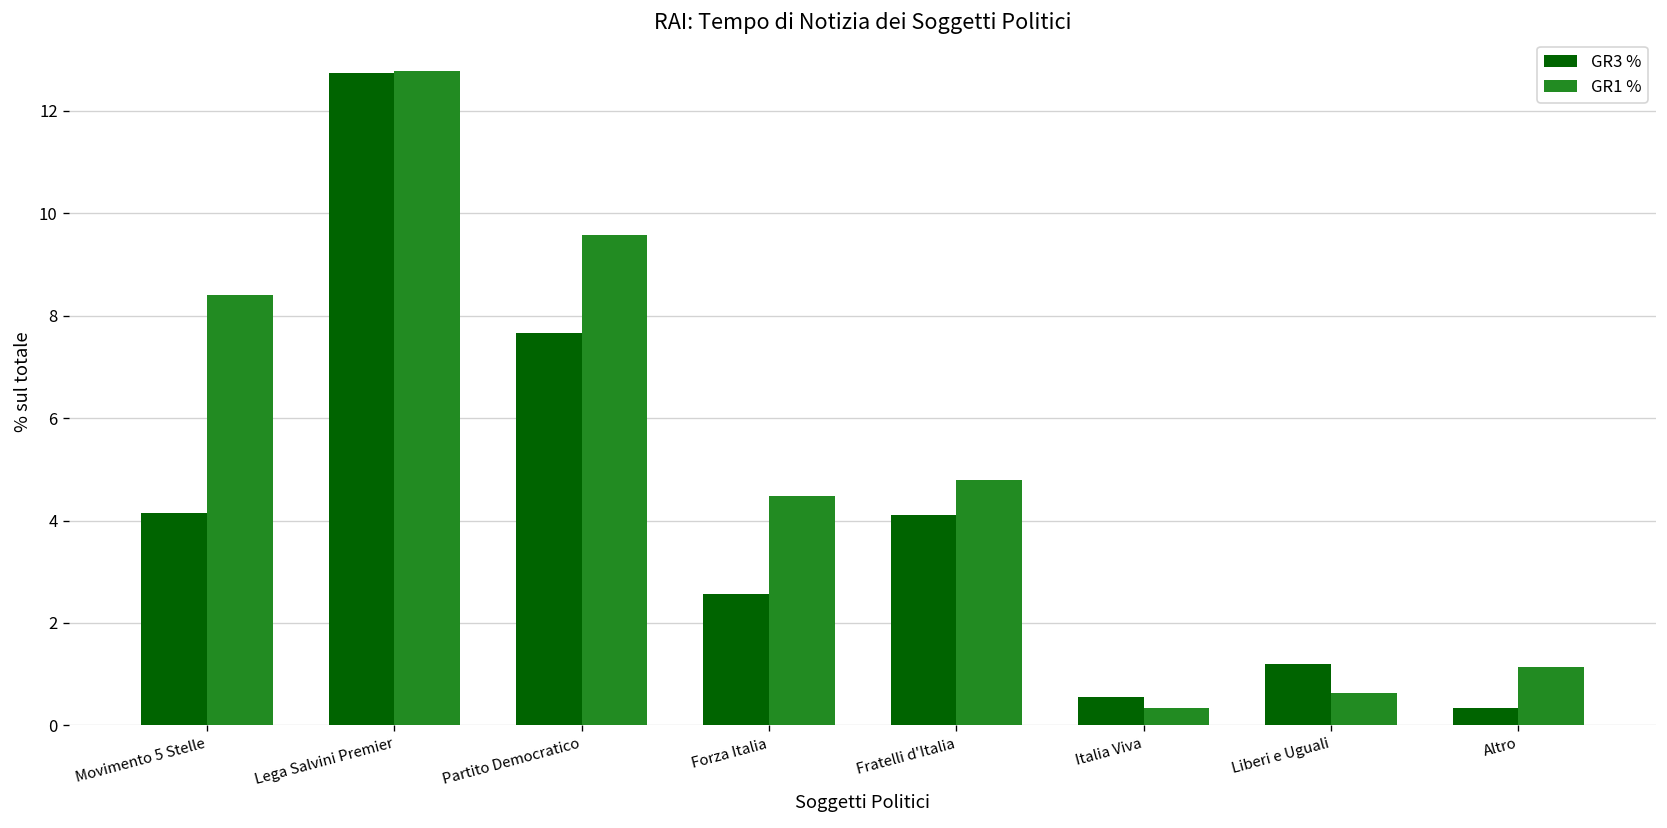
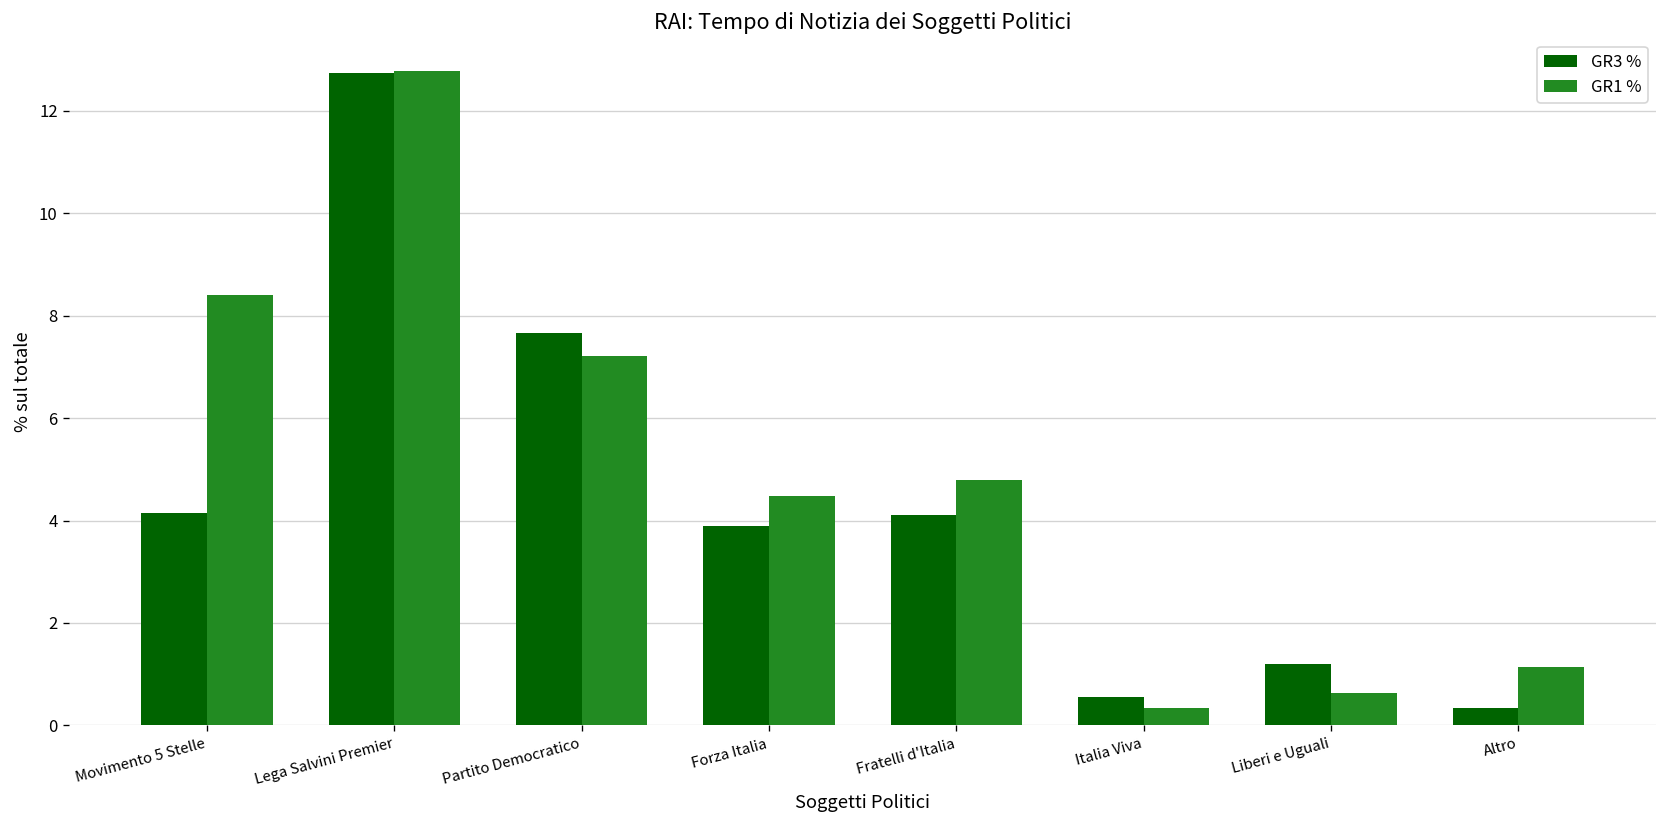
GR1 %, Partito Democratico: 9.6 -> 7.2
GR3 %, Forza Italia: 2.6 -> 3.9
